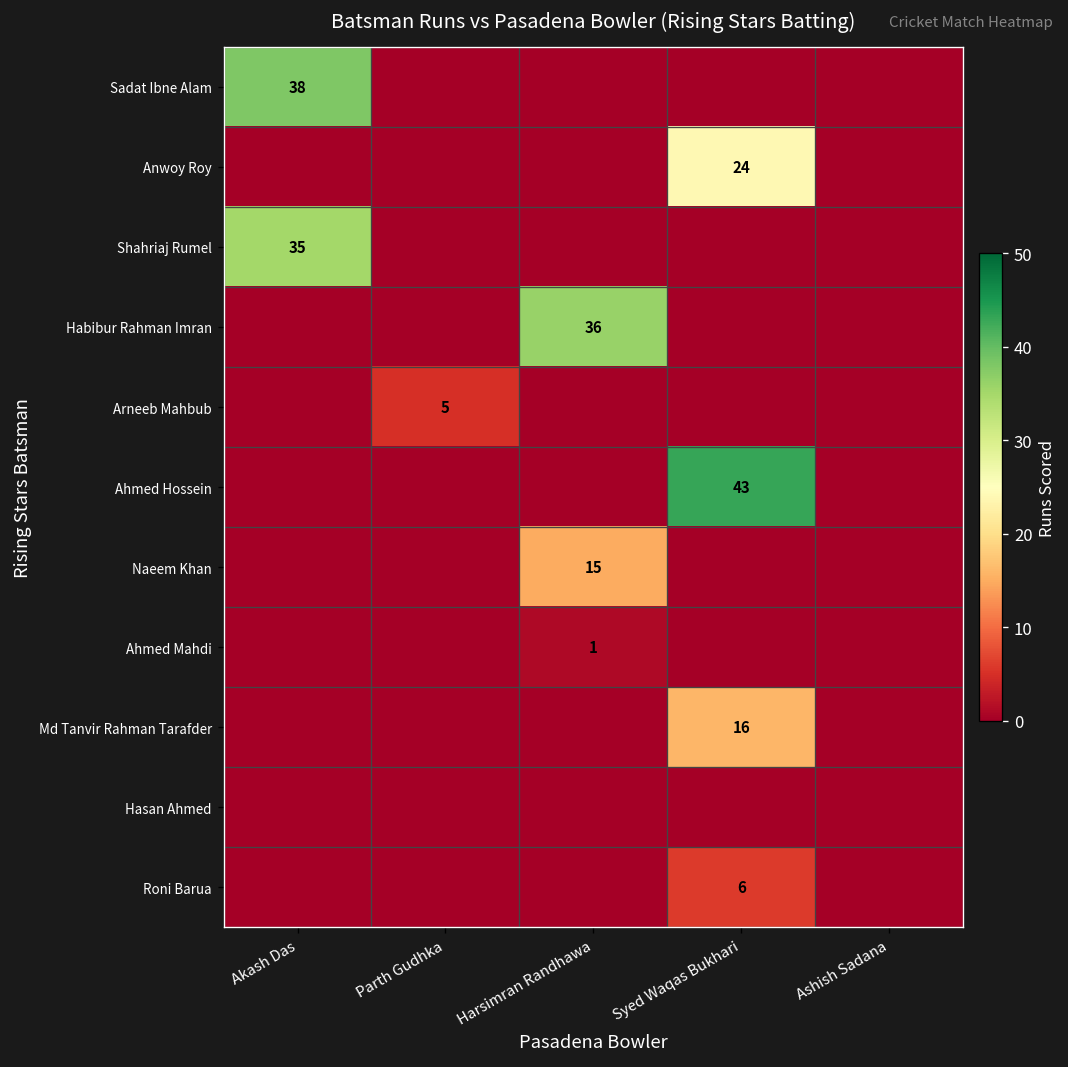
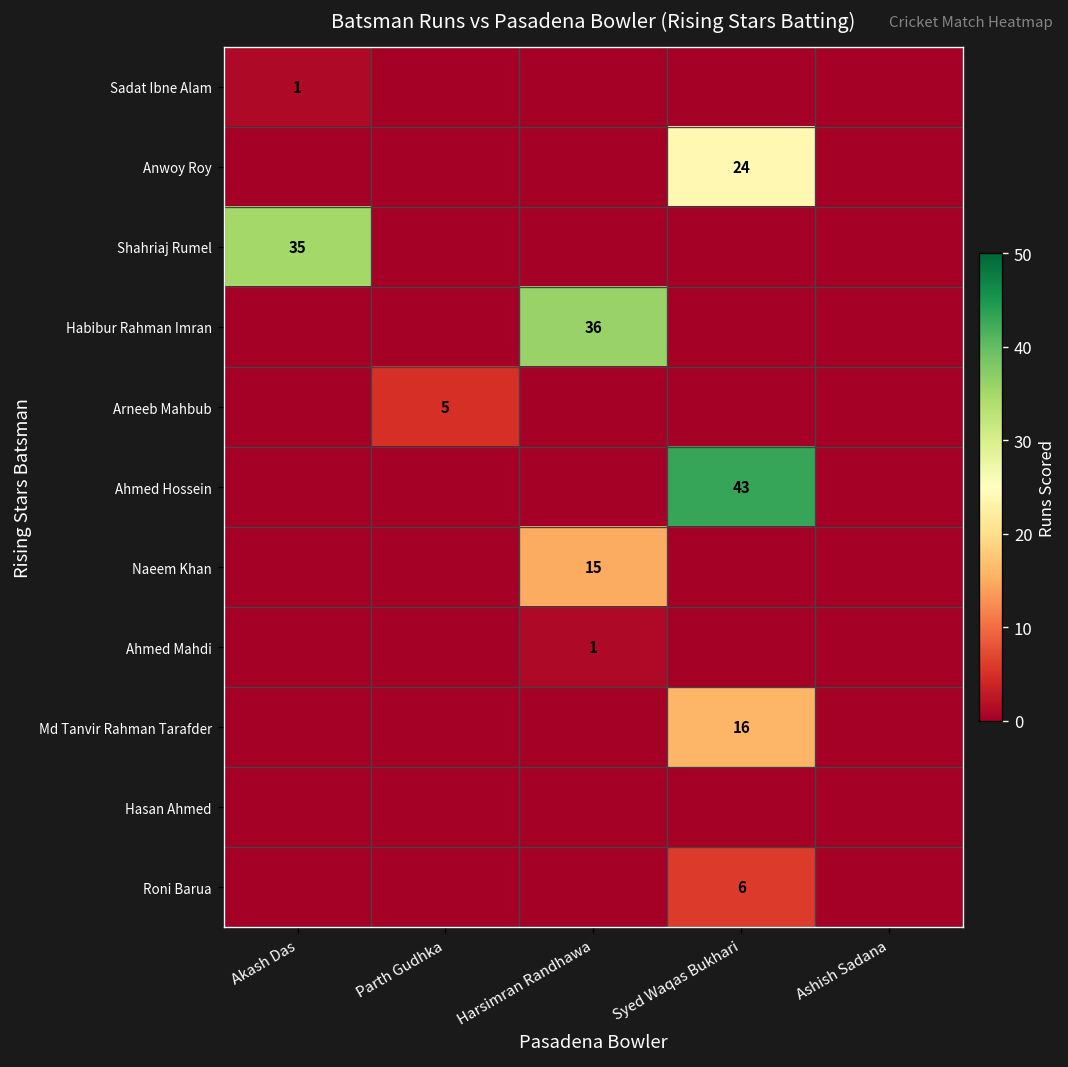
Sadat Ibne Alam, Akash Das: 38 -> 1
